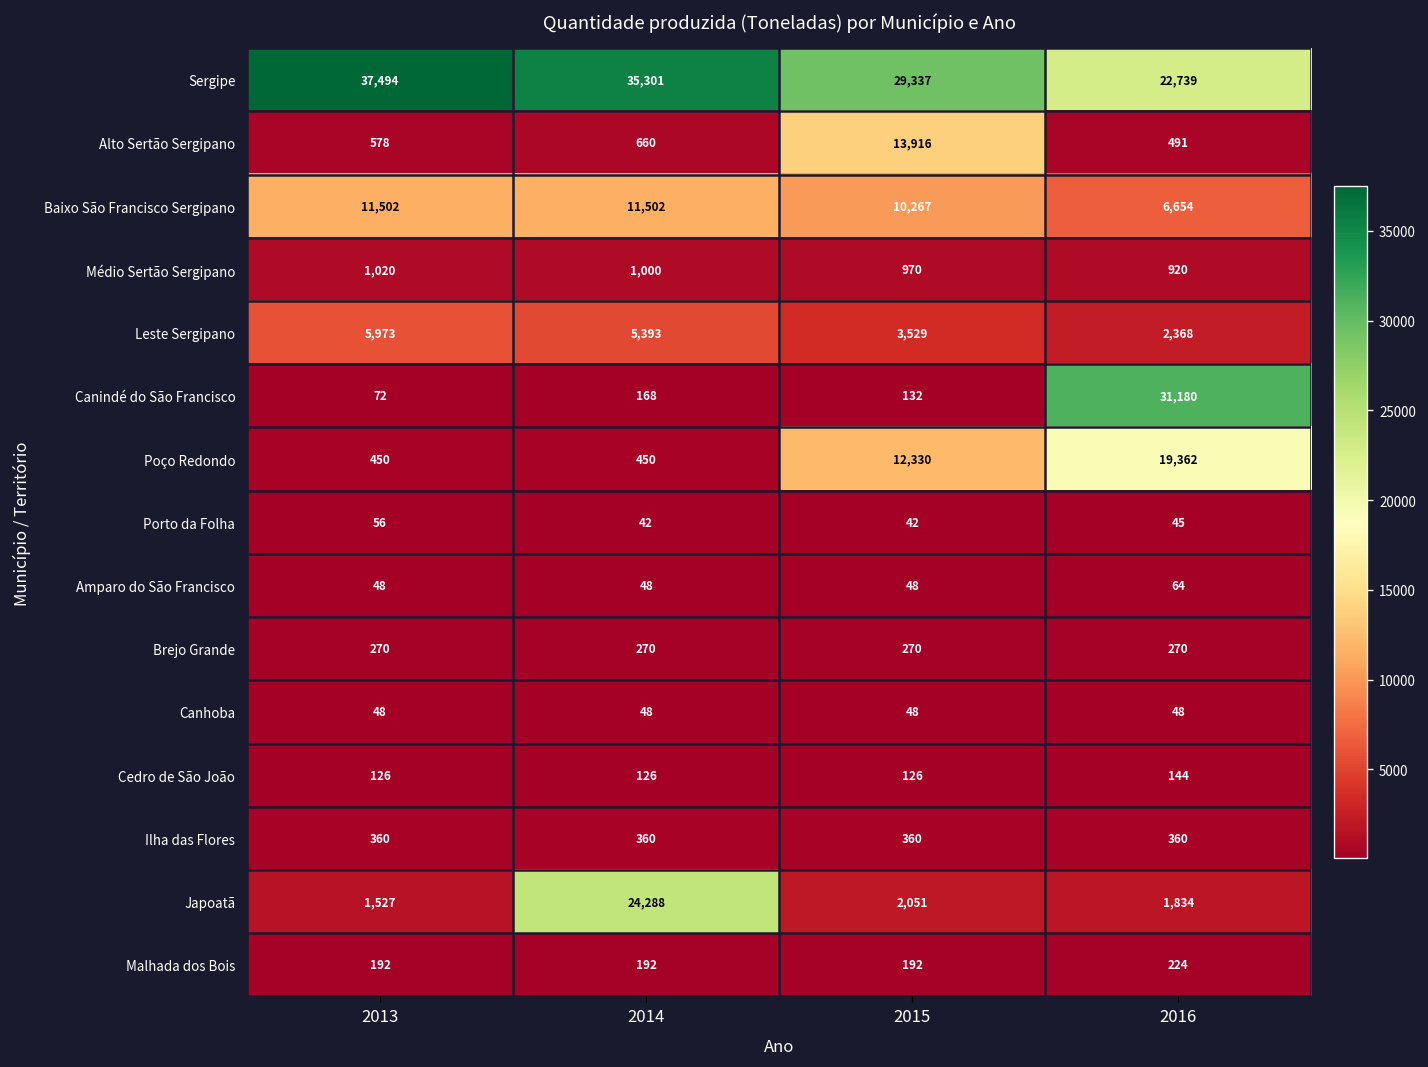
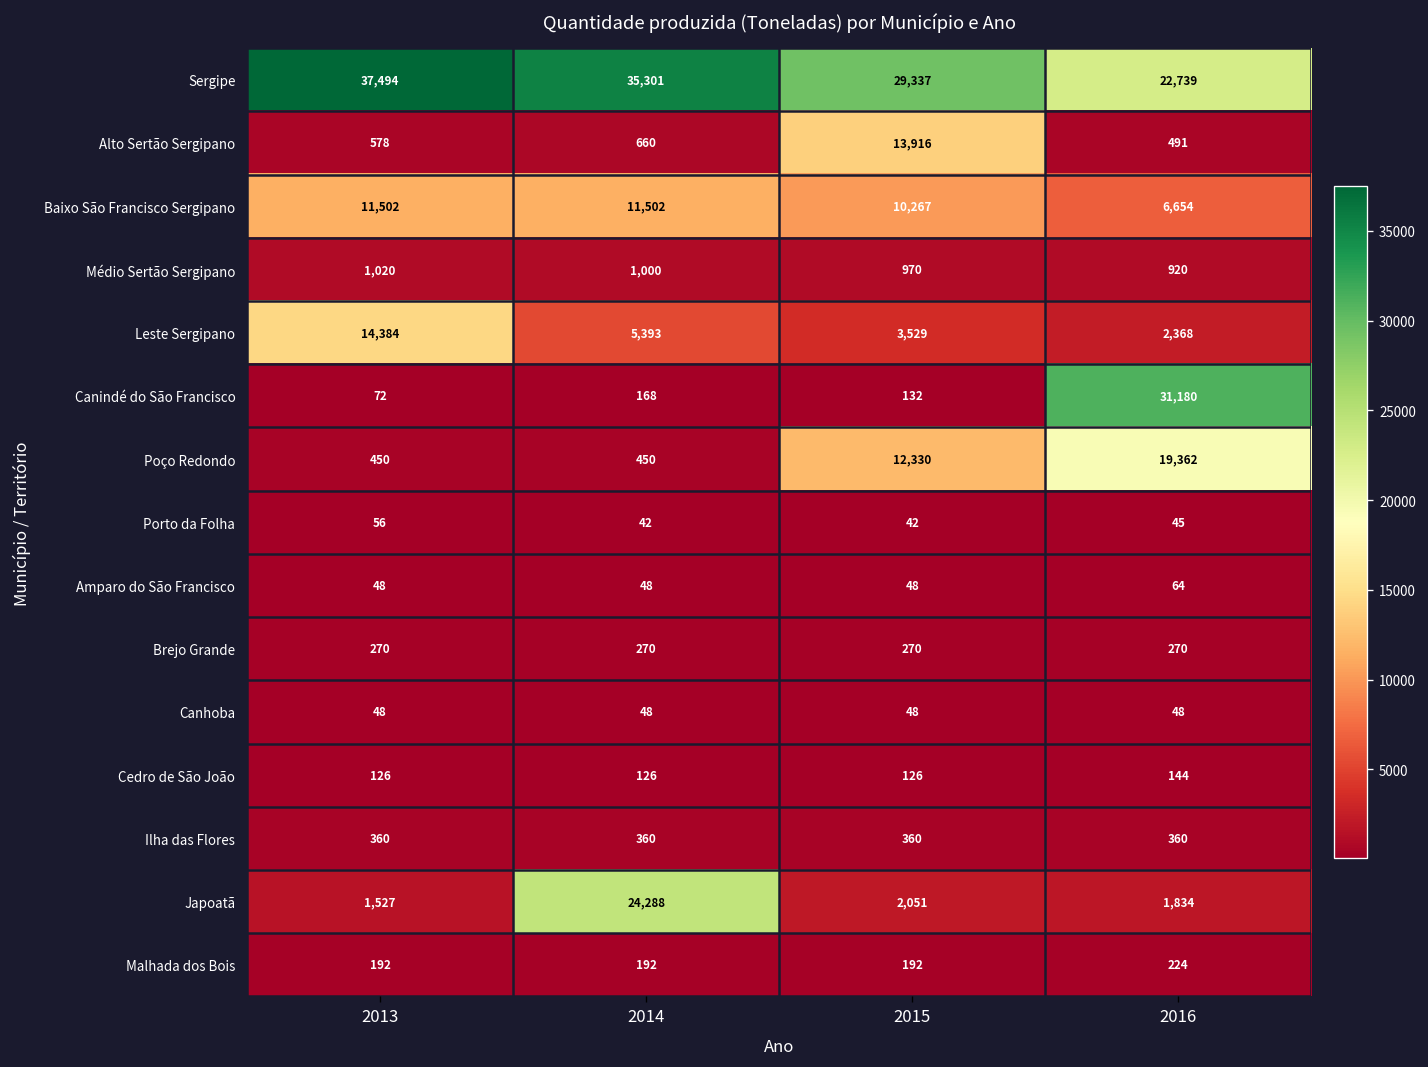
Leste Sergipano, 2013: 5,973 -> 14,384
